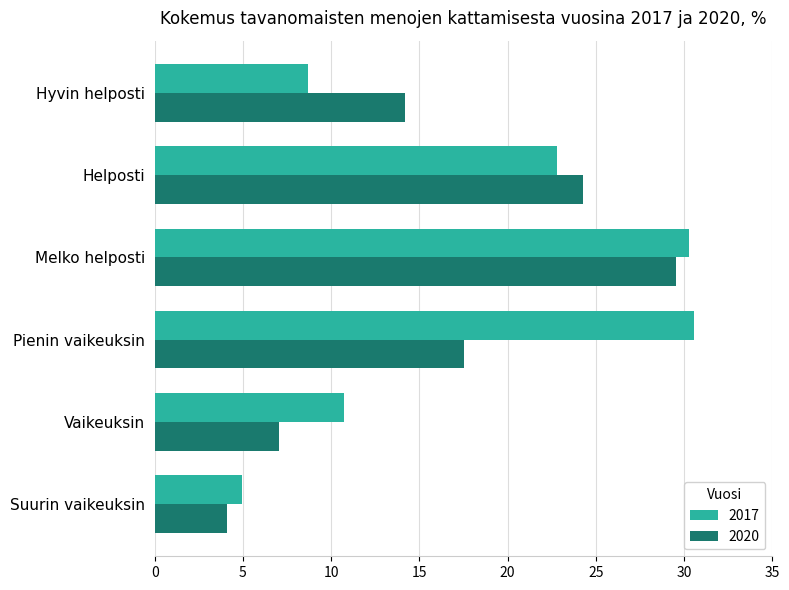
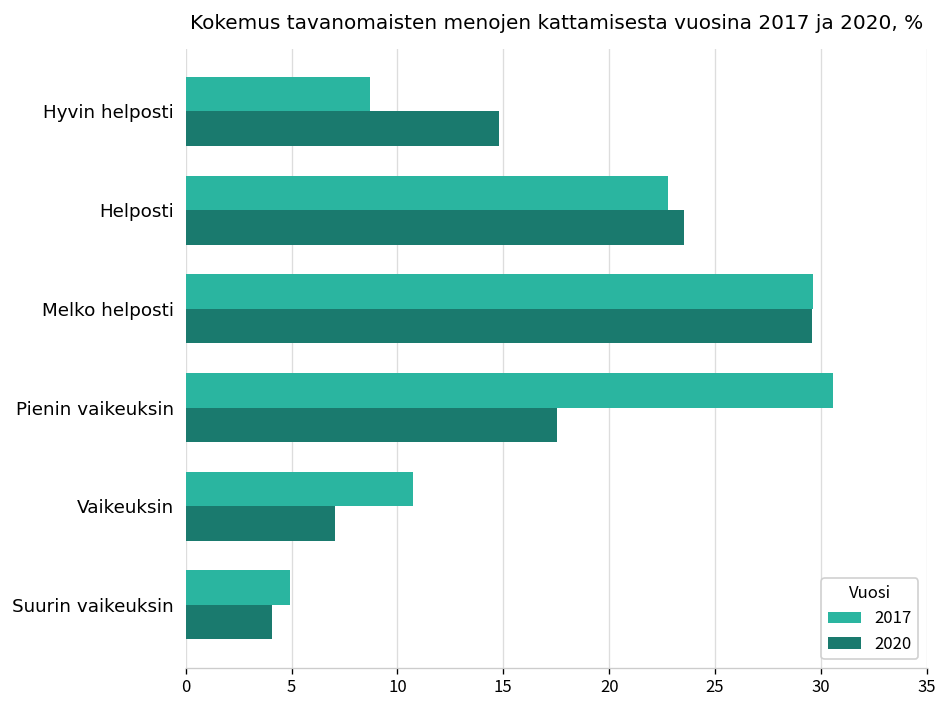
2020, Hyvin helposti: 14.2 -> 14.8
2020, Helposti: 24.3 -> 23.6
2017, Melko helposti: 30.3 -> 29.6
